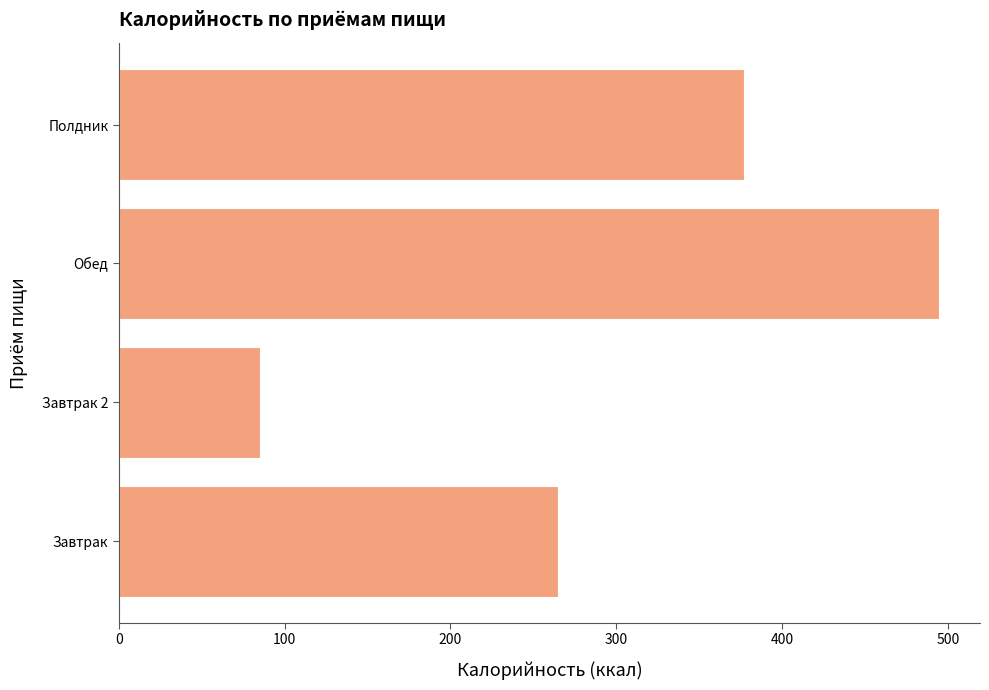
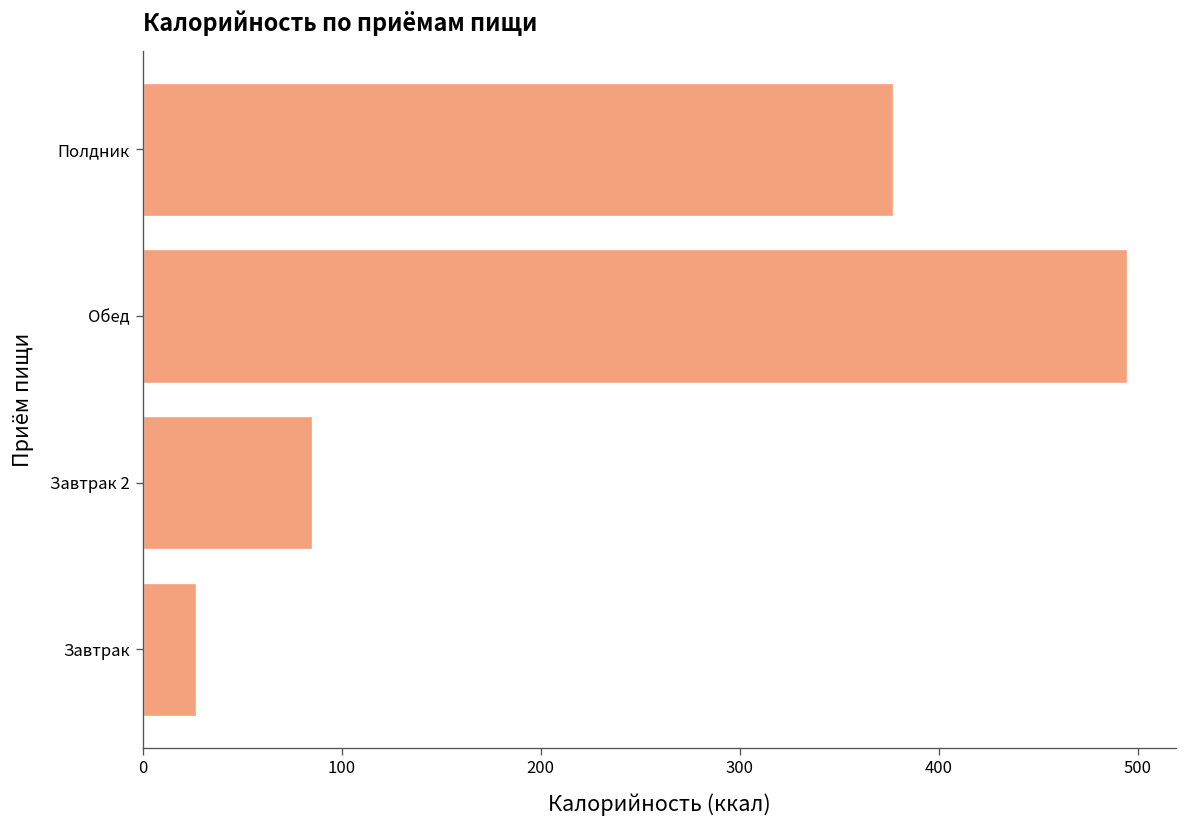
Завтрак: 265 -> 27
